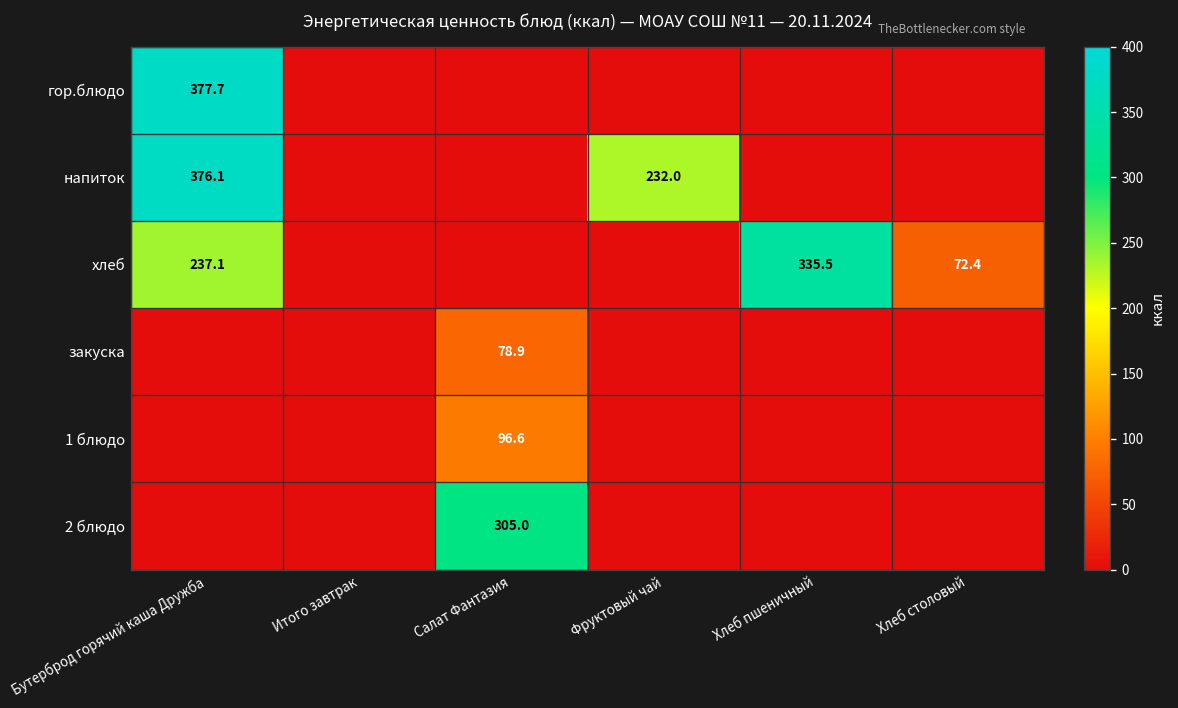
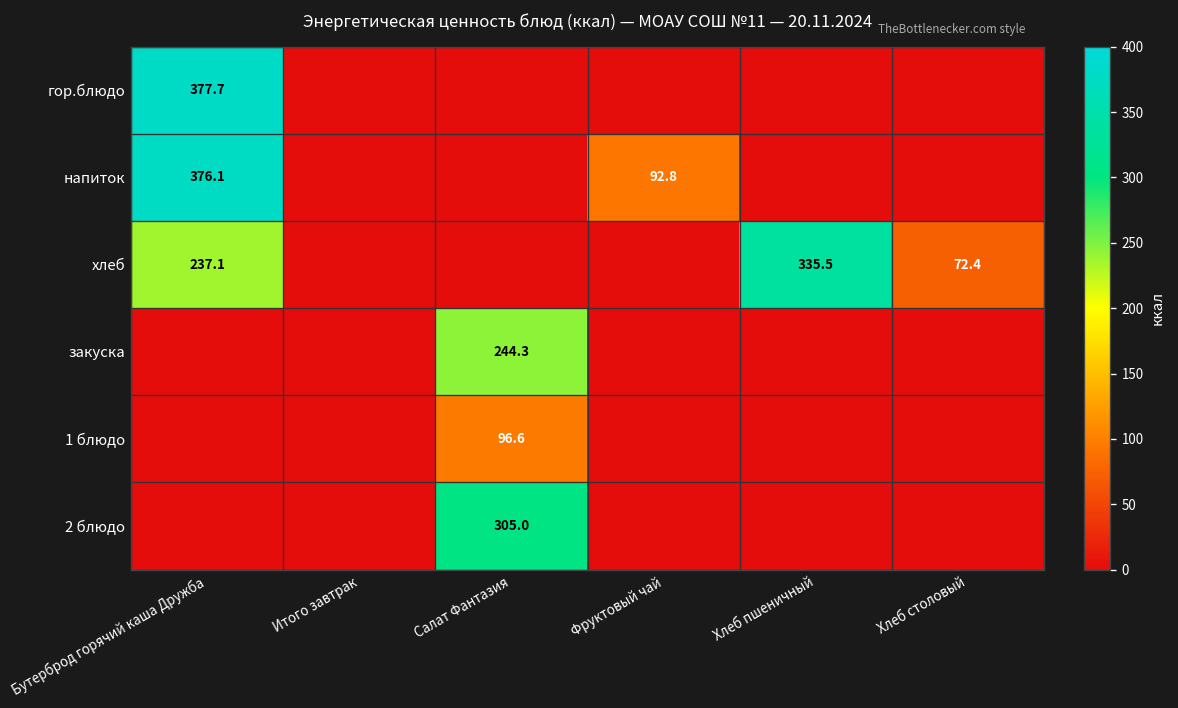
напиток, Фруктовый чай: 232.0 -> 92.8
закуска, Салат Фантазия: 78.9 -> 244.3
